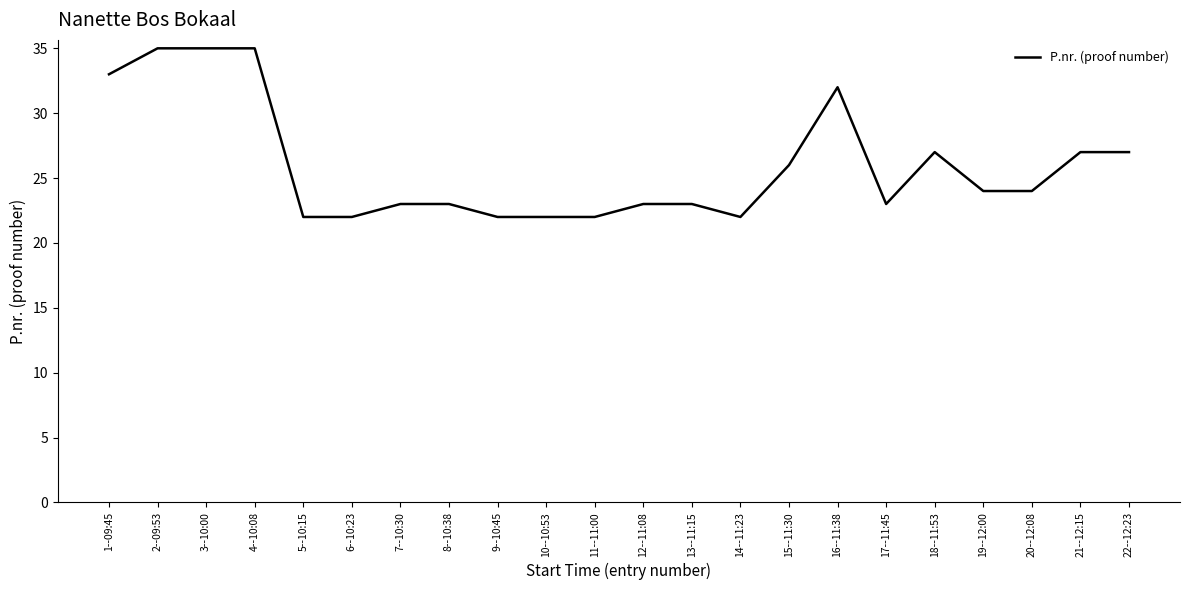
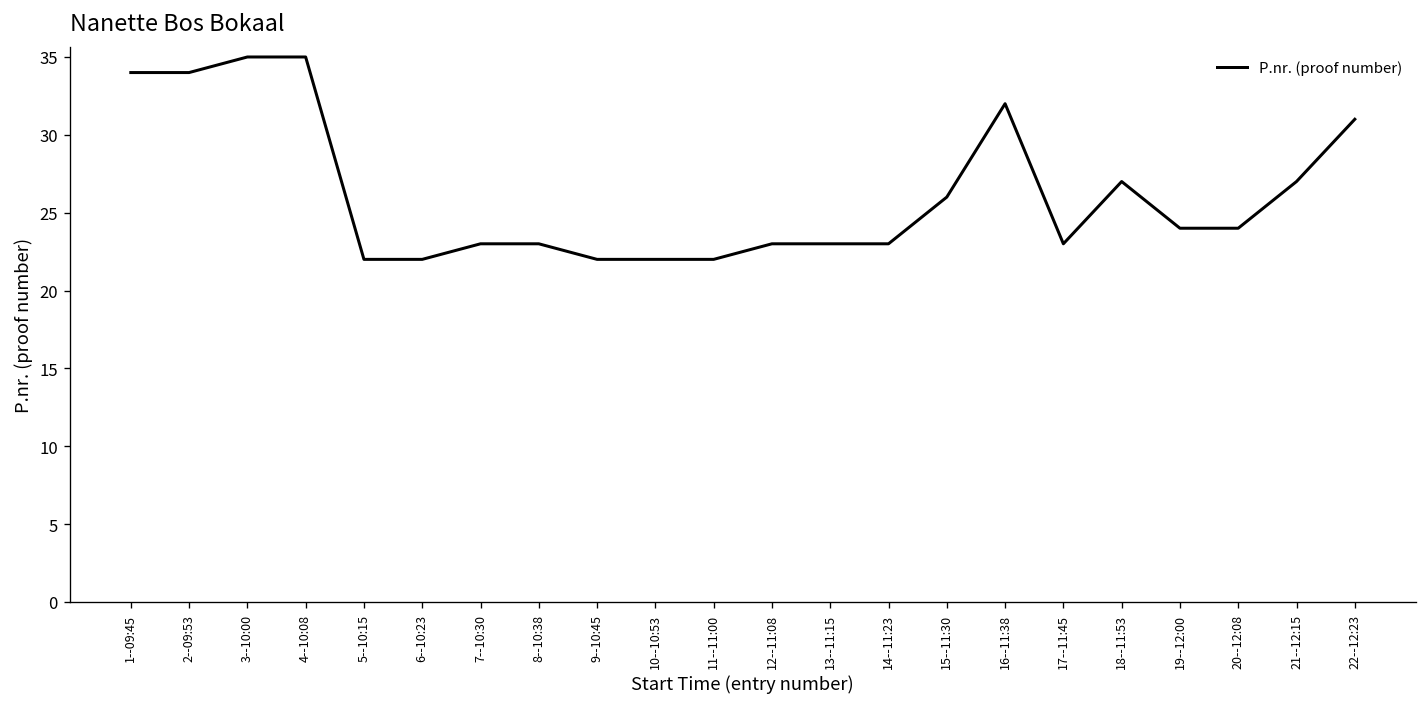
1--09:45: 33 -> 34
2--09:53: 35 -> 34
14--11:23: 22 -> 23
22--12:23: 27 -> 31
